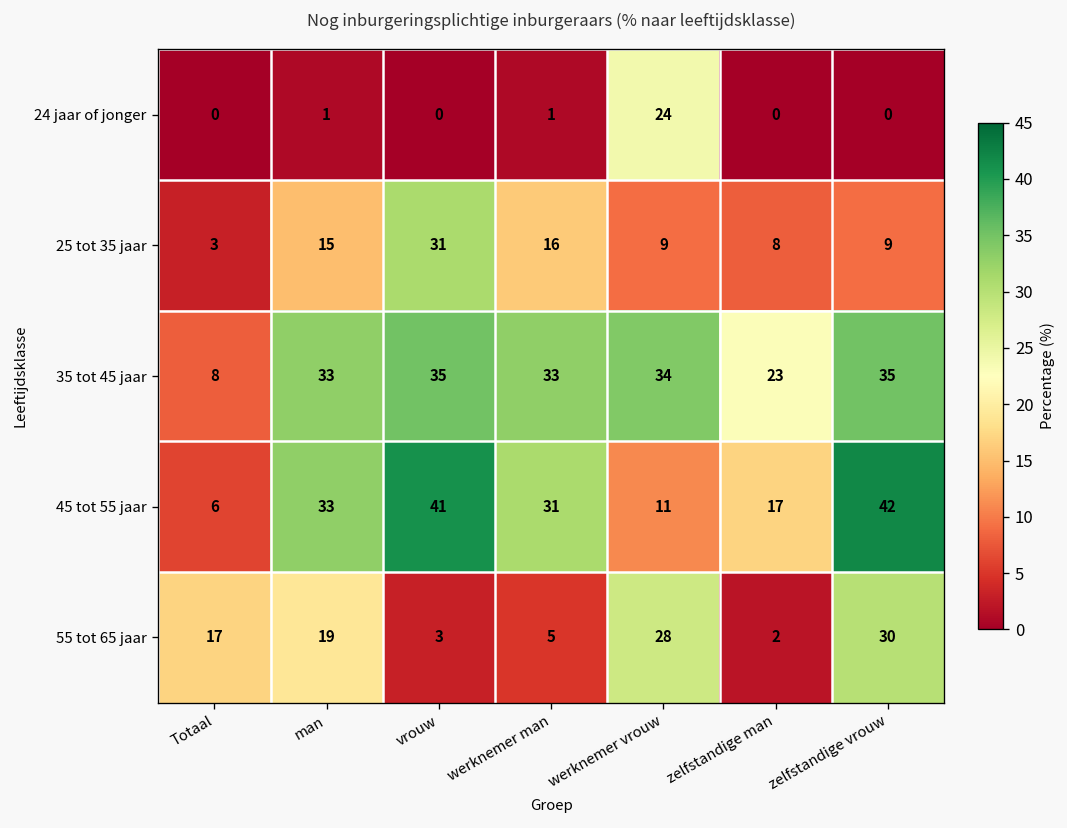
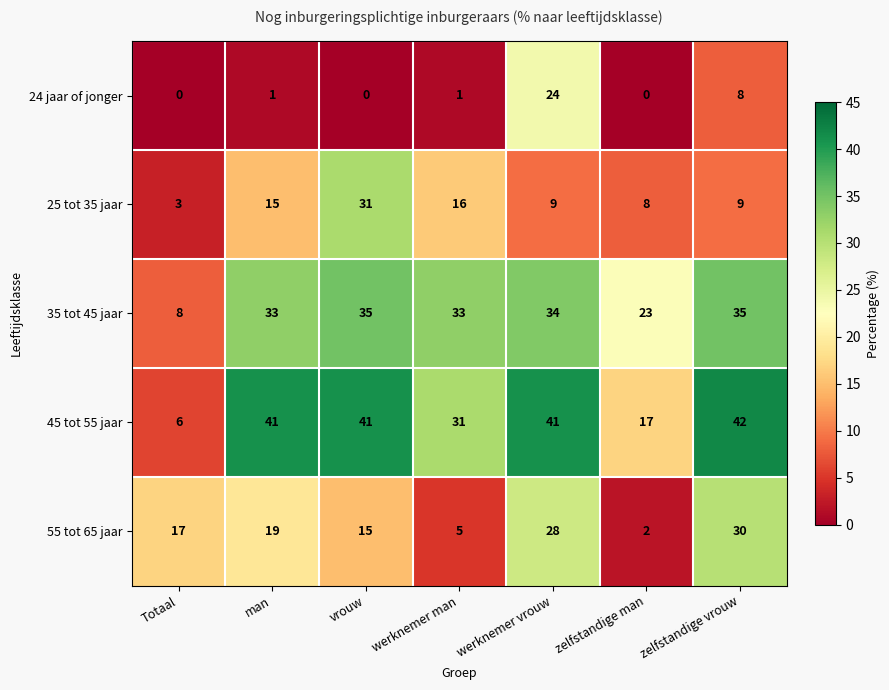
24 jaar of jonger, zelfstandige vrouw: 0 -> 8
45 tot 55 jaar, man: 33 -> 41
45 tot 55 jaar, werknemer vrouw: 11 -> 41
55 tot 65 jaar, vrouw: 3 -> 15
